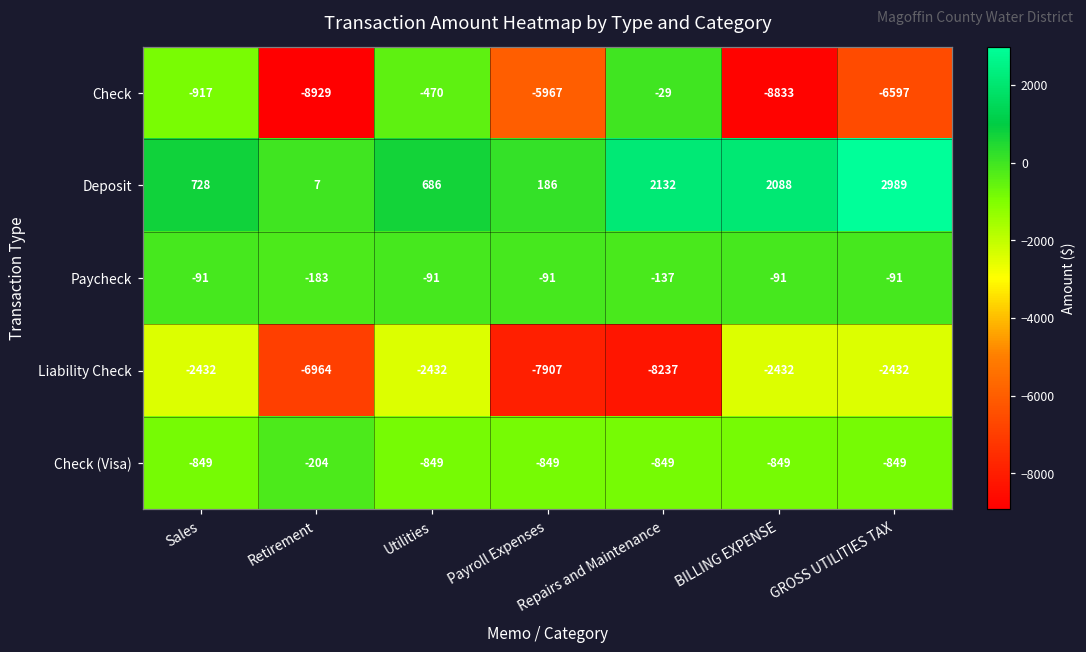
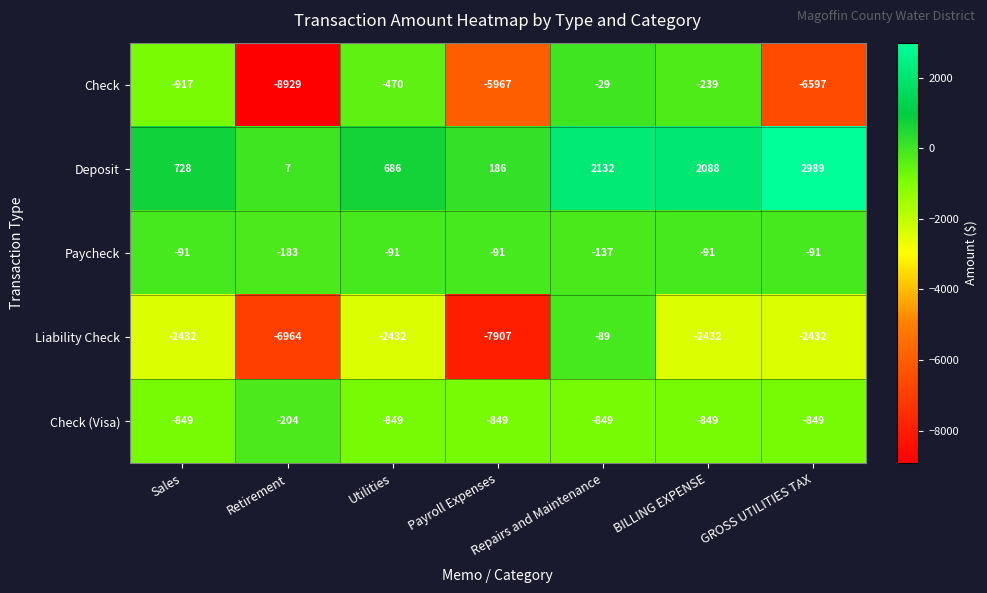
Check, BILLING EXPENSE: -8833 -> -239
Liability Check, Repairs and Maintenance: -8237 -> -89
